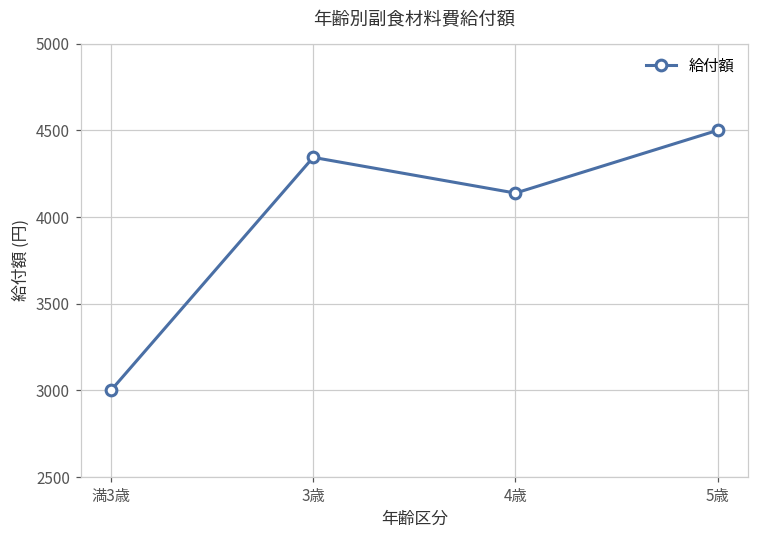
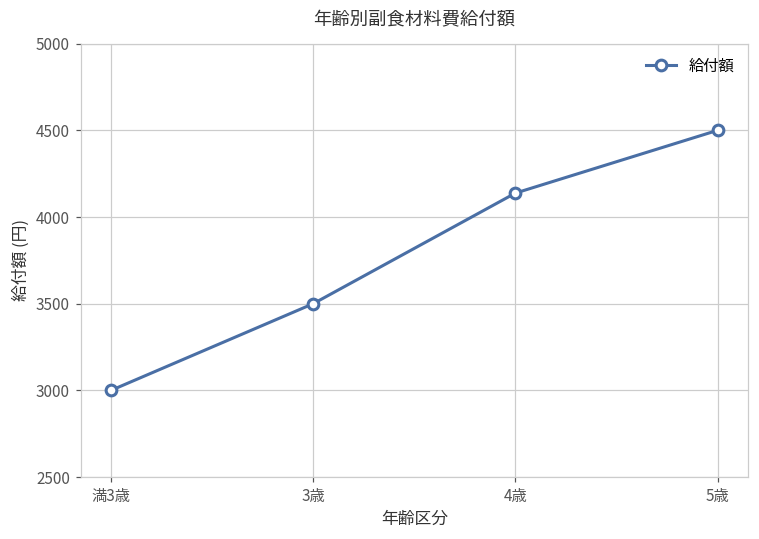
3歳: 4340 -> 3500
